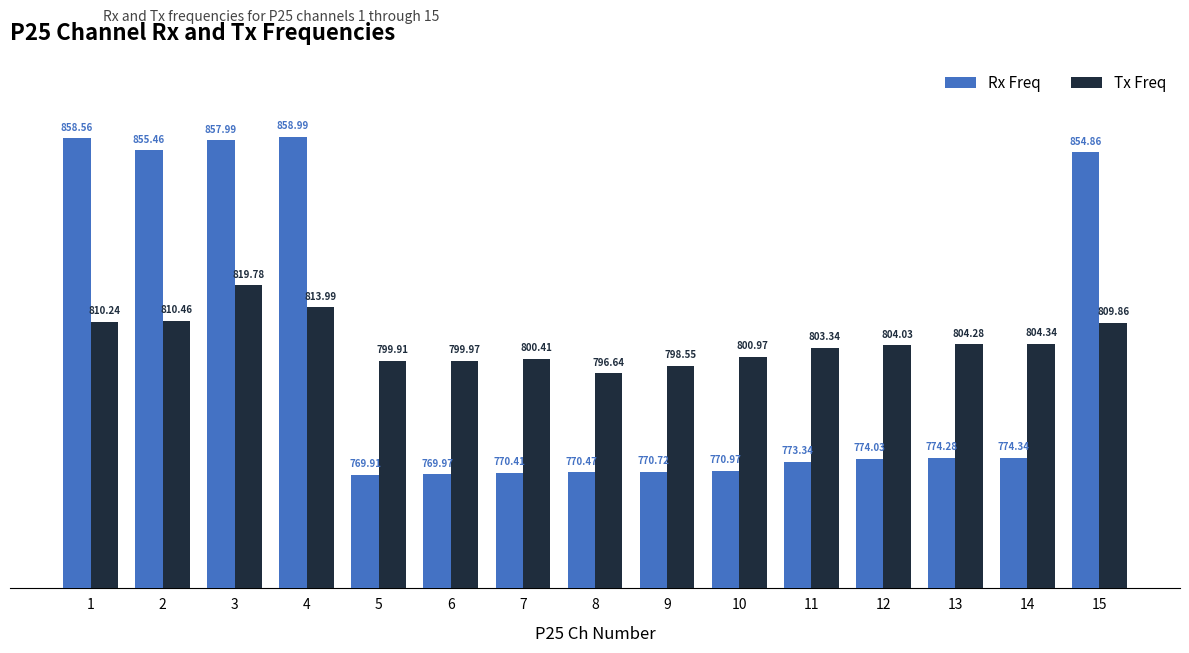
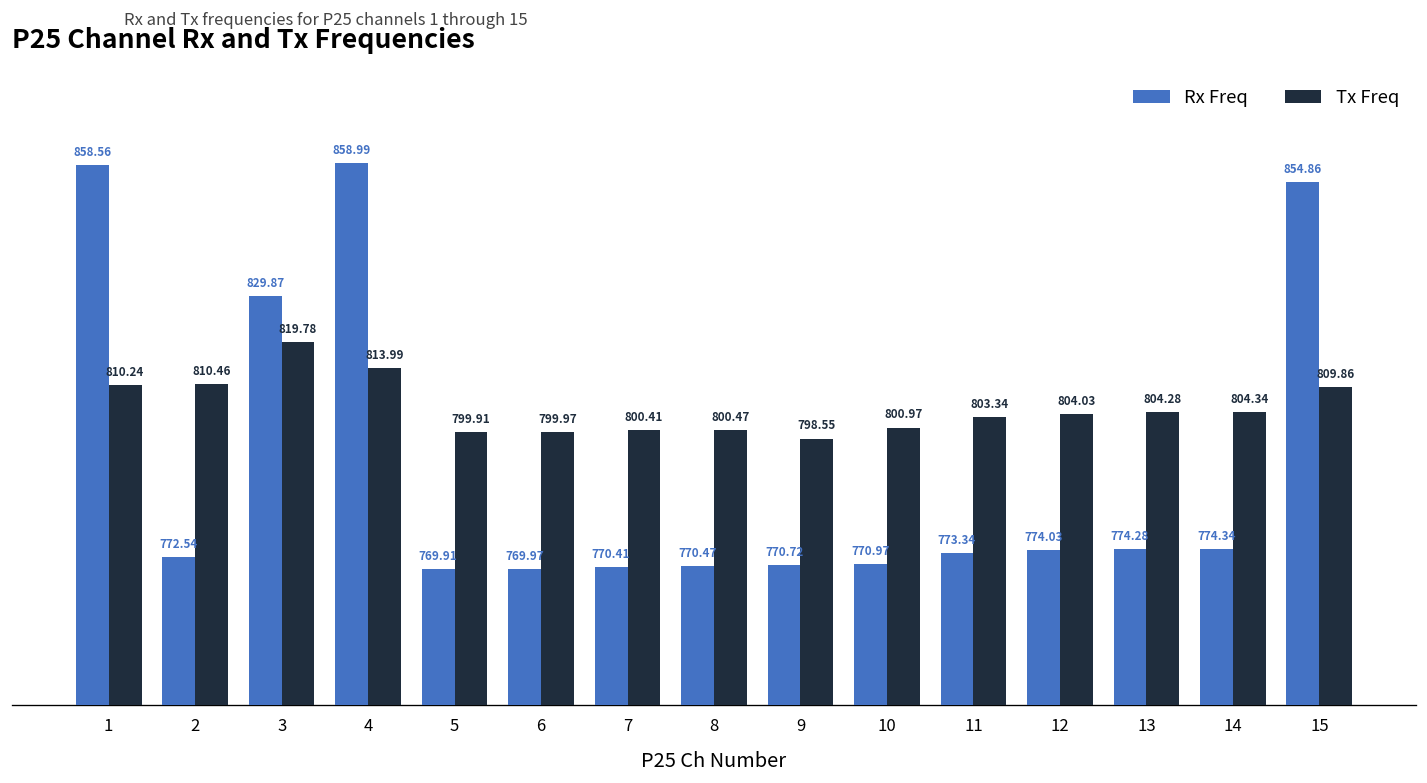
Rx Freq, 2: 855.46 -> 772.54
Rx Freq, 3: 857.99 -> 829.87
Tx Freq, 8: 796.64 -> 800.47
